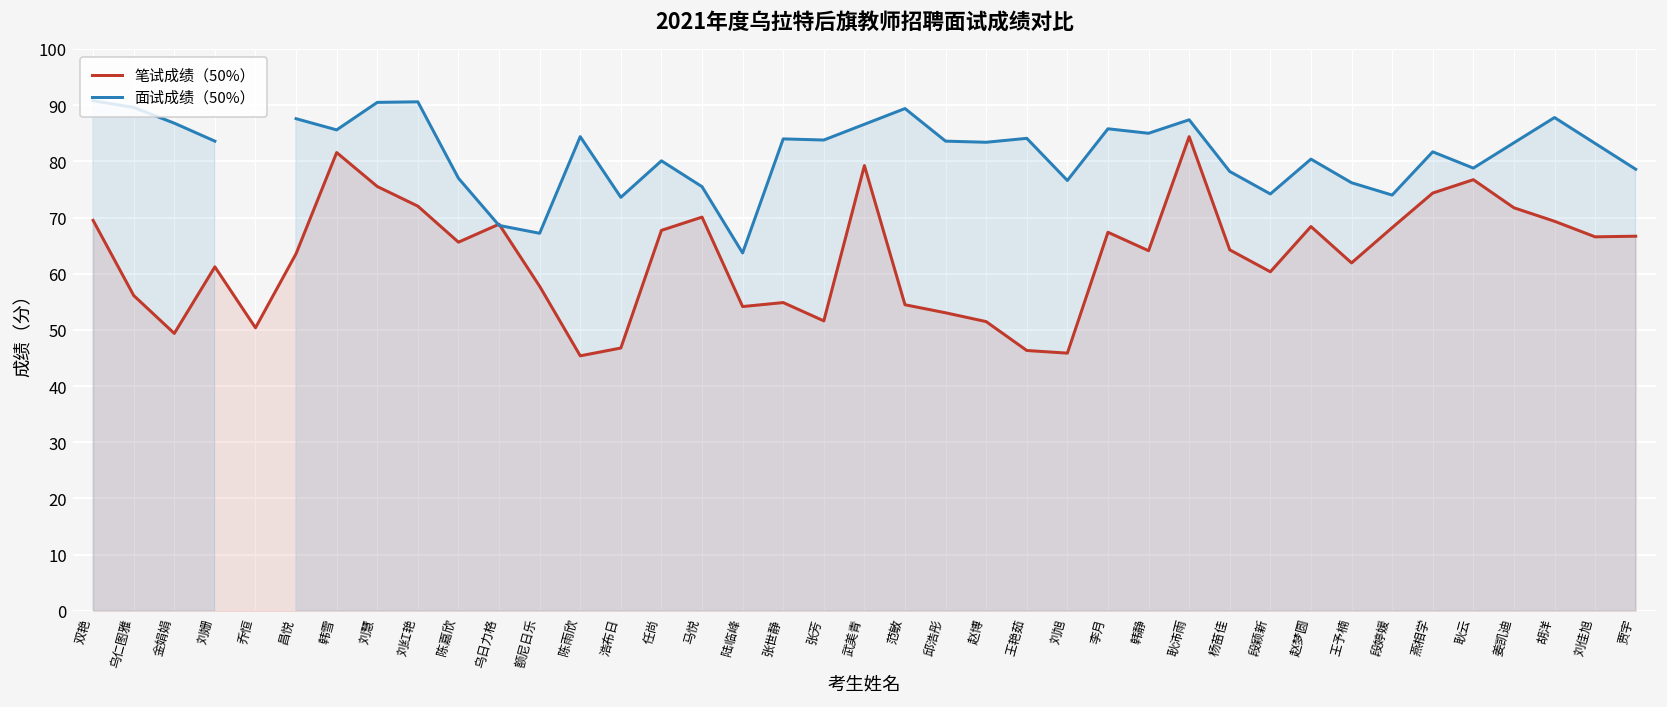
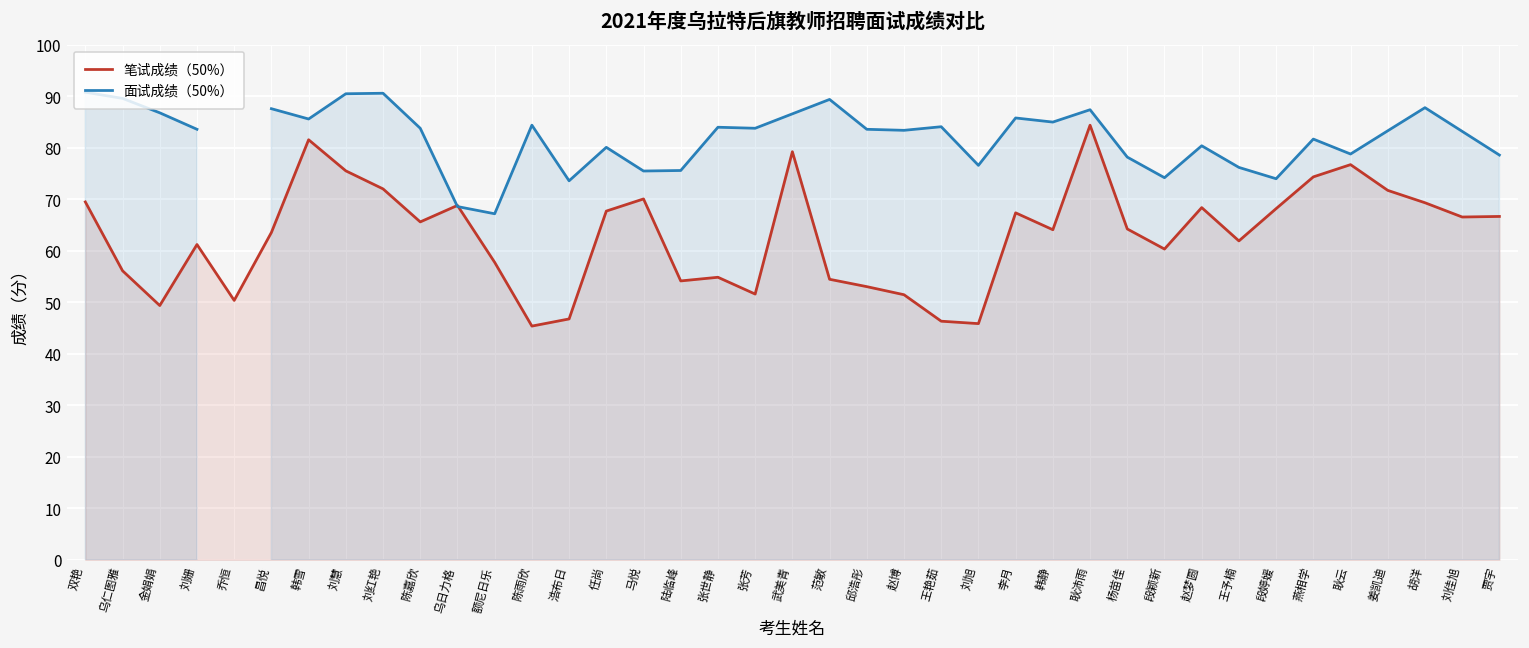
面试成绩（50%）, 陈嘉欣: 77 -> 84
面试成绩（50%）, 陆临峰: 64 -> 76
